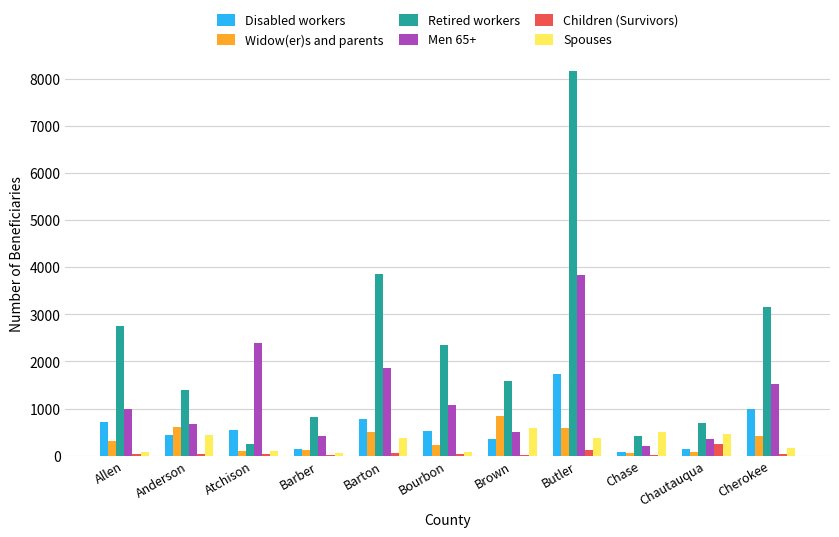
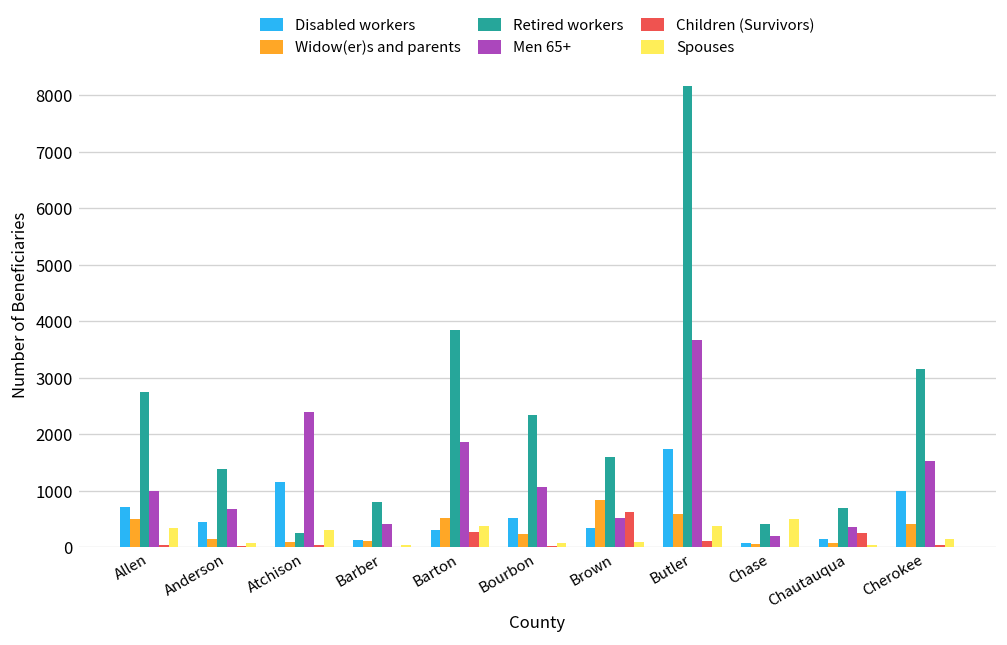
Widow(er)s and parents, Allen: 300 -> 500
Spouses, Allen: 100 -> 300
Widow(er)s and parents, Anderson: 600 -> 100
Spouses, Anderson: 400 -> 100
Disabled workers, Atchison: 500 -> 1200
Spouses, Atchison: 100 -> 300
Disabled workers, Barton: 800 -> 300
Children (Survivors), Barton: 100 -> 300
Children (Survivors), Brown: 0 -> 600
Spouses, Brown: 600 -> 100
Men 65+, Butler: 3800 -> 3700
Spouses, Chautauqua: 500 -> 0
